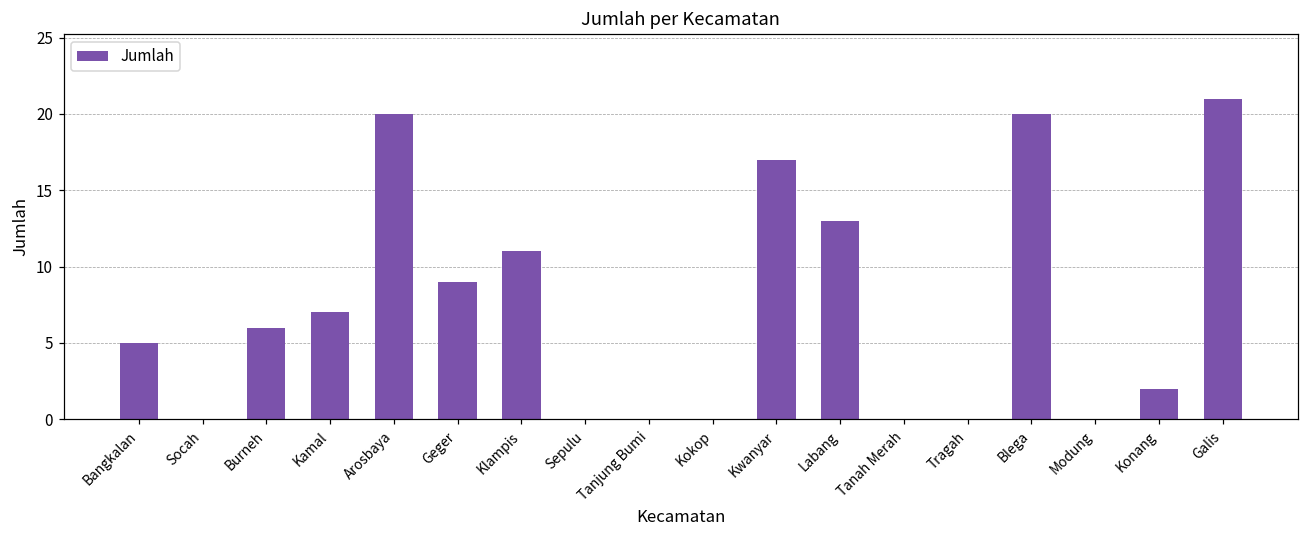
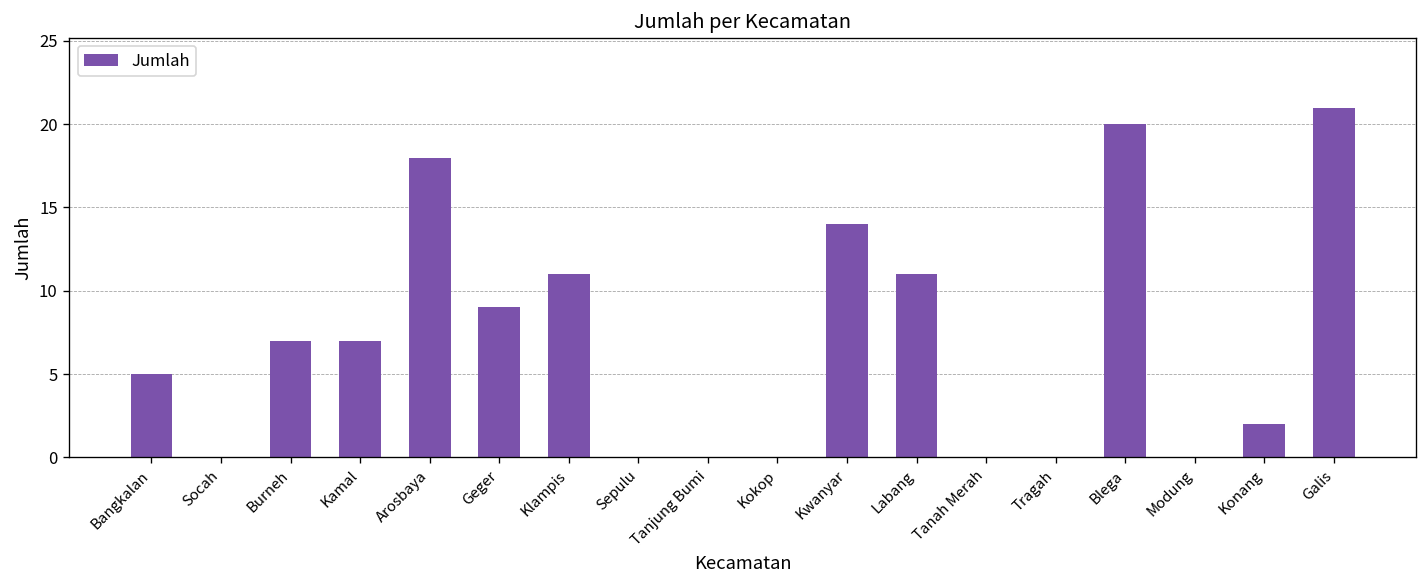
Burneh: 6 -> 7
Arosbaya: 20 -> 18
Kwanyar: 17 -> 14
Labang: 13 -> 11
